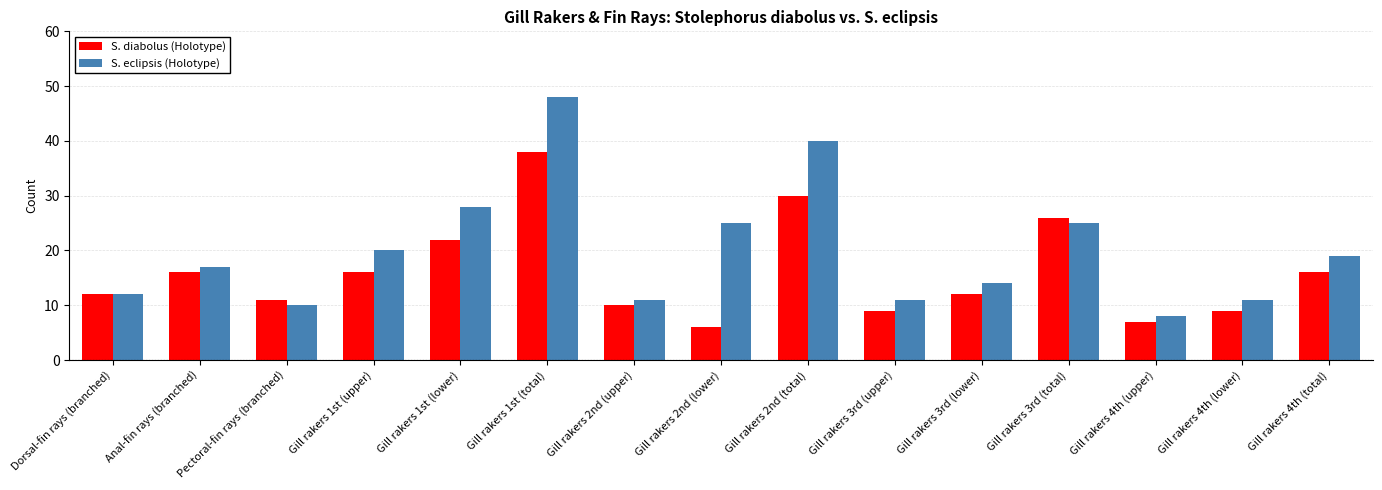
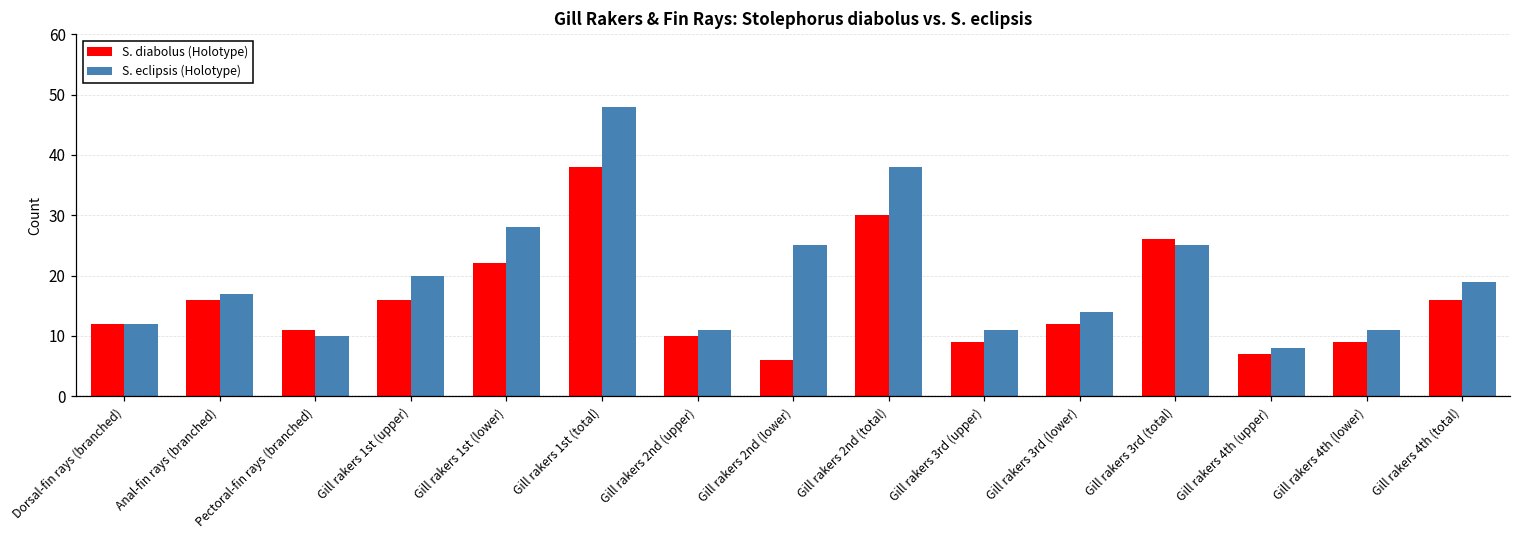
S. eclipsis (Holotype), Gill rakers 2nd (total): 40 -> 38
